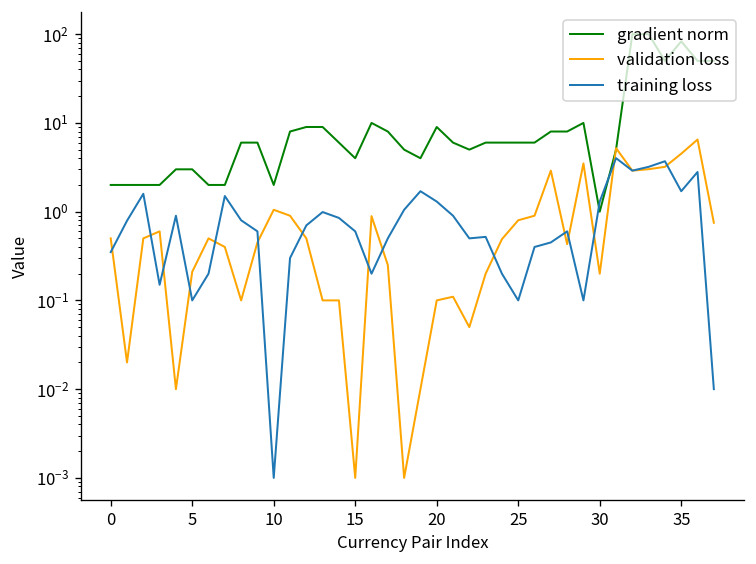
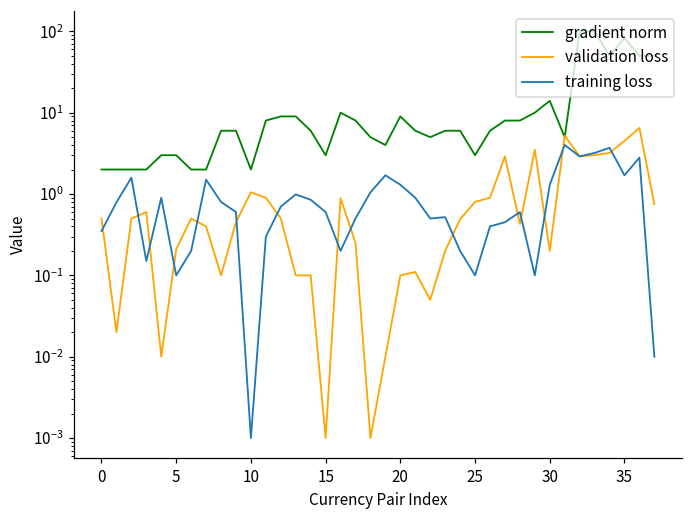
gradient norm, 15: 4 -> 3
gradient norm, 25: 6 -> 3
gradient norm, 30: 1 -> 14
